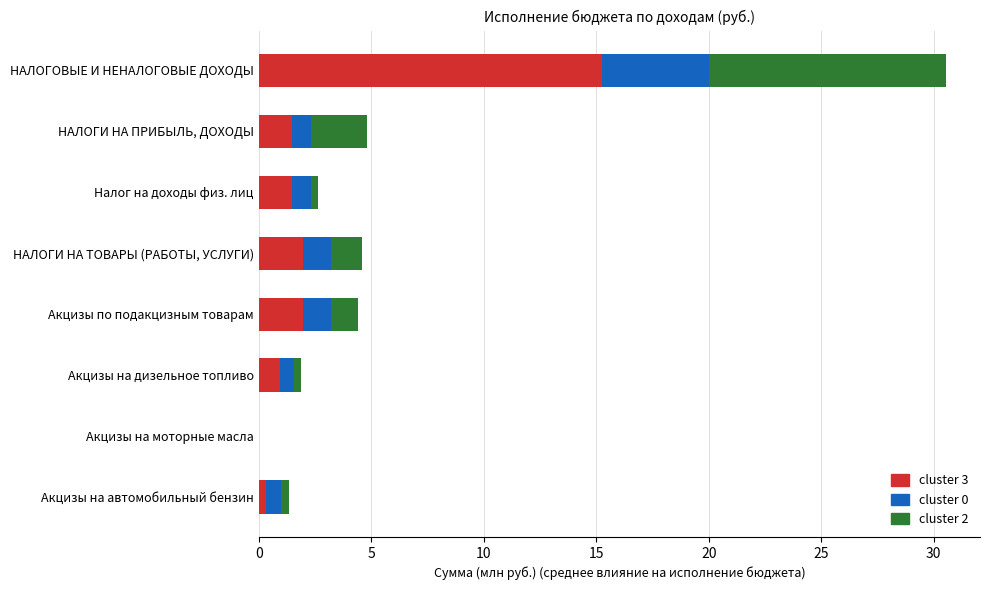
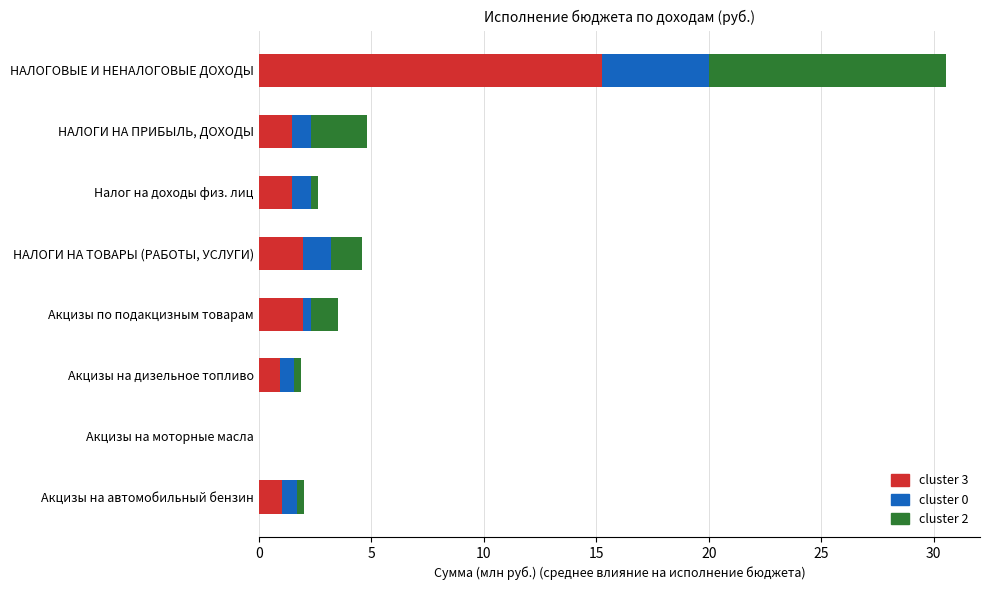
cluster 0, Акцизы по подакцизным товарам: 1.3 -> 0.4
cluster 3, Акцизы на автомобильный бензин: 0.3 -> 1.0
